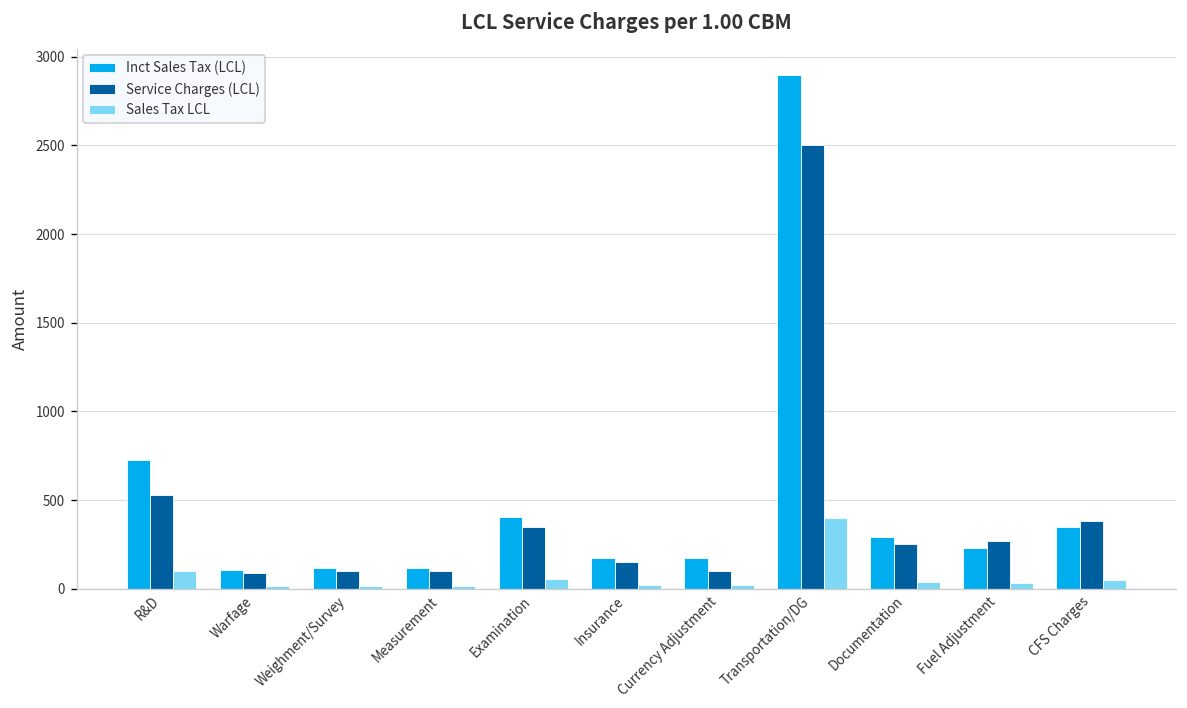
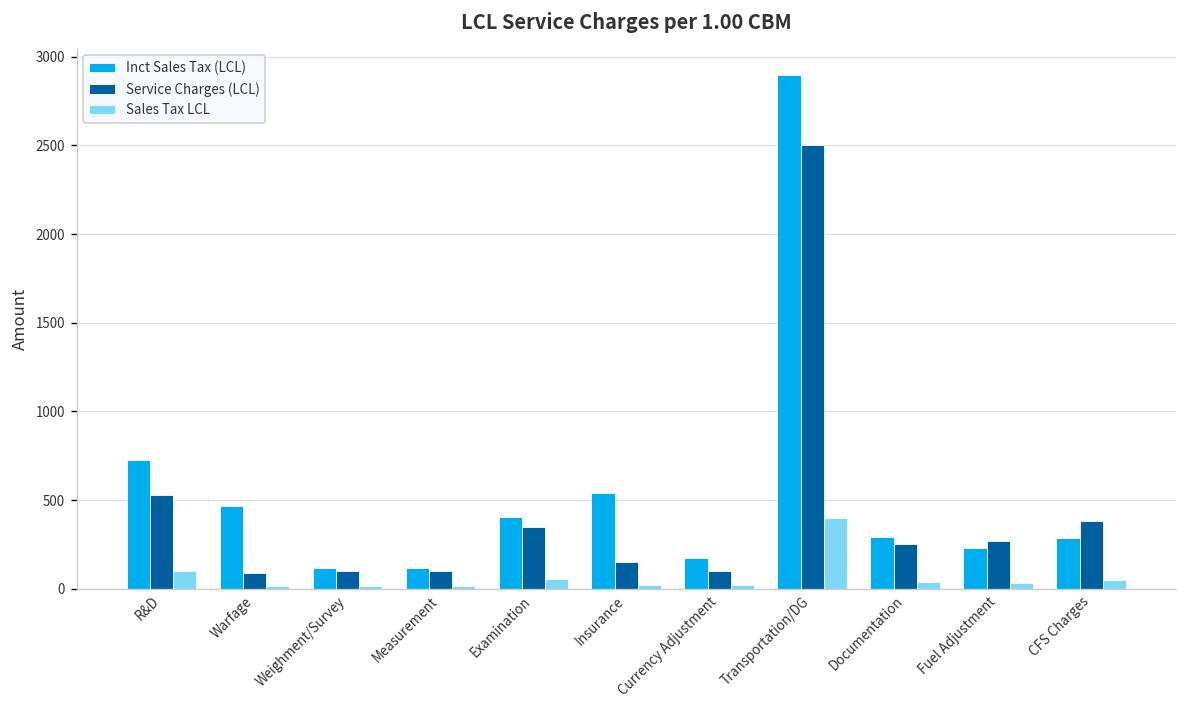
Inct Sales Tax (LCL), Warfage: 100 -> 470
Inct Sales Tax (LCL), Insurance: 170 -> 540
Inct Sales Tax (LCL), CFS Charges: 350 -> 290
